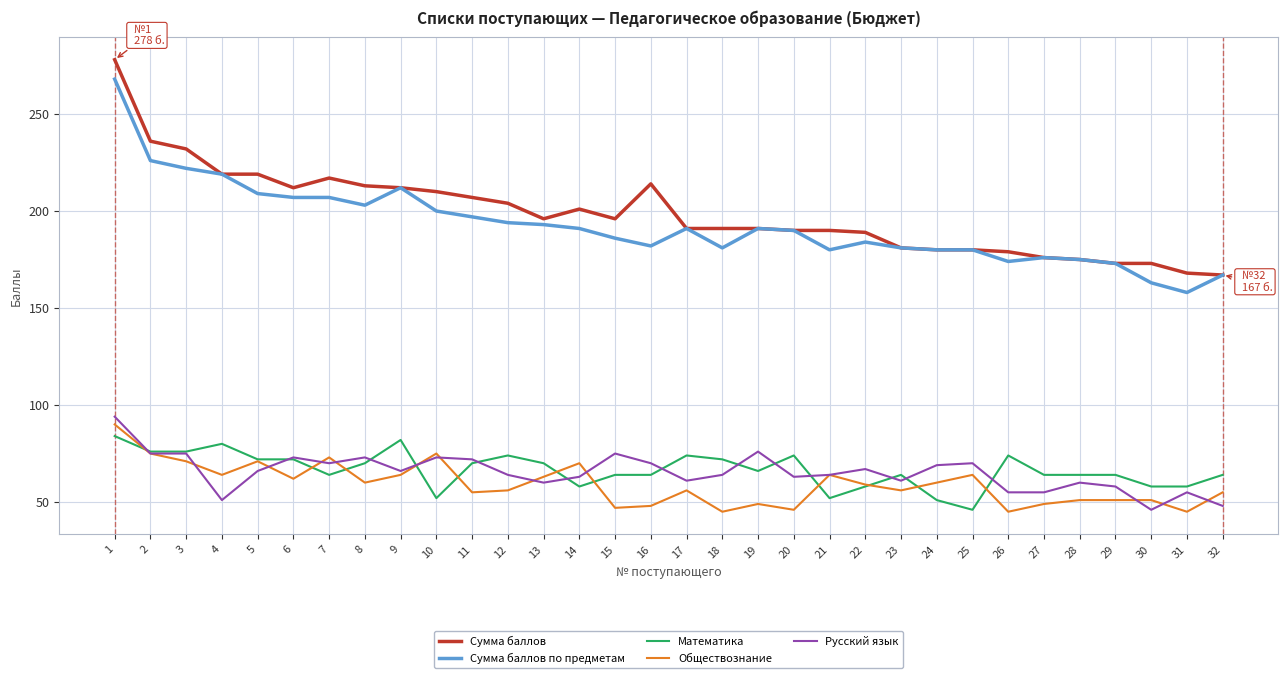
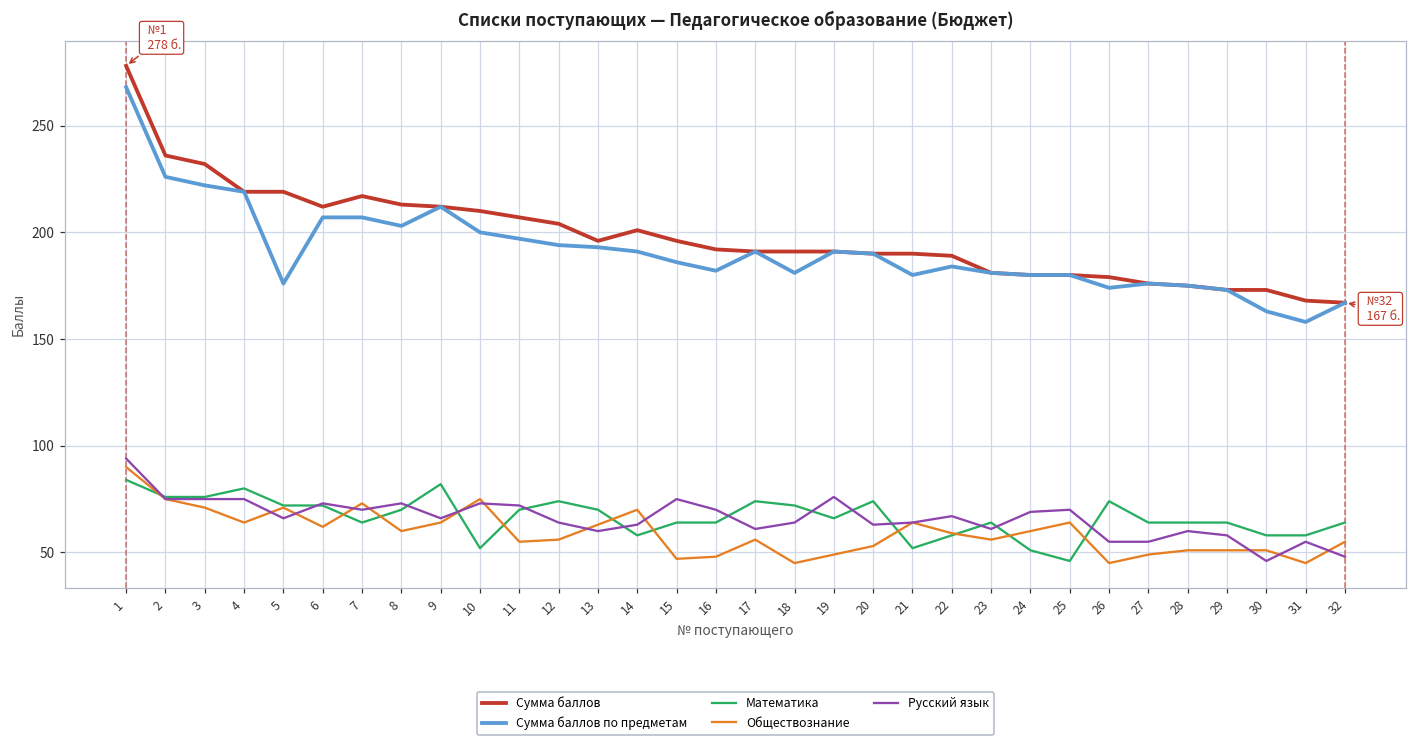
Русский язык, 4: 51 -> 75
Сумма баллов по предметам, 5: 209 -> 176
Сумма баллов, 16: 214 -> 192
Обществознание, 20: 46 -> 53
